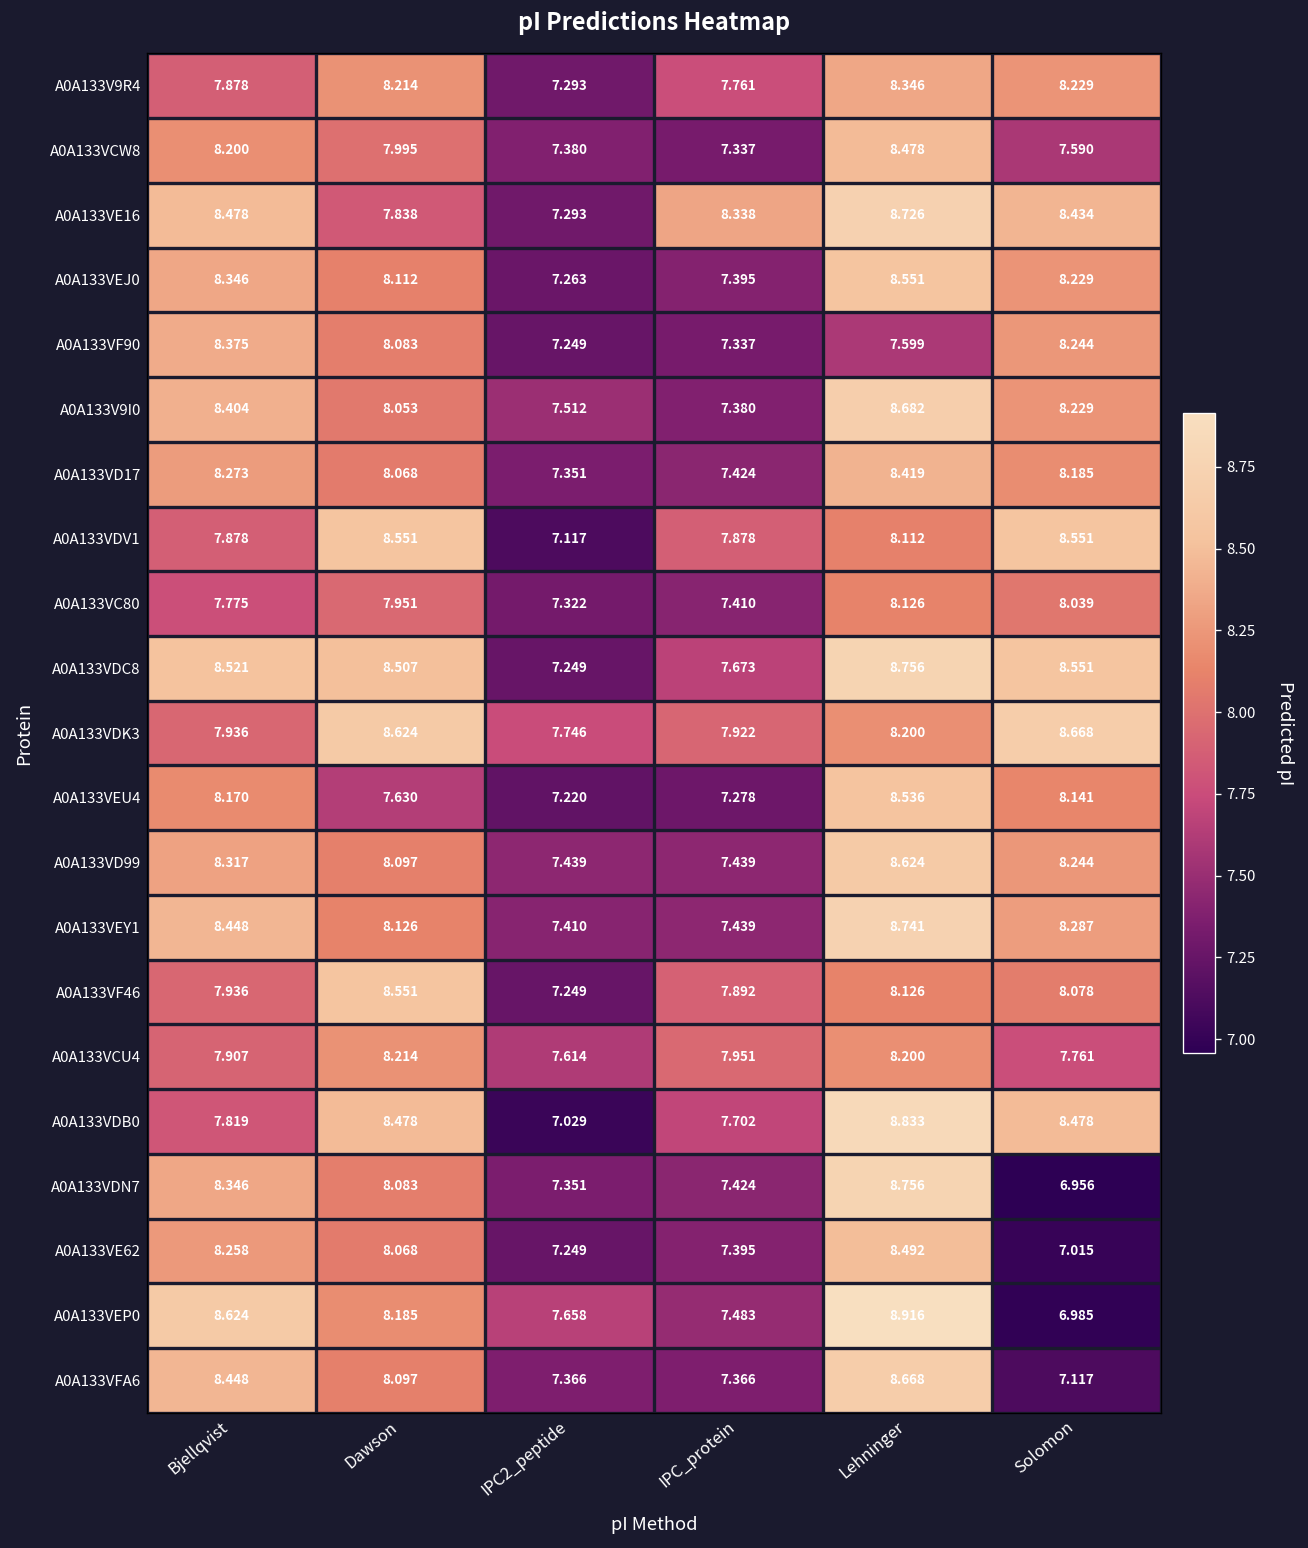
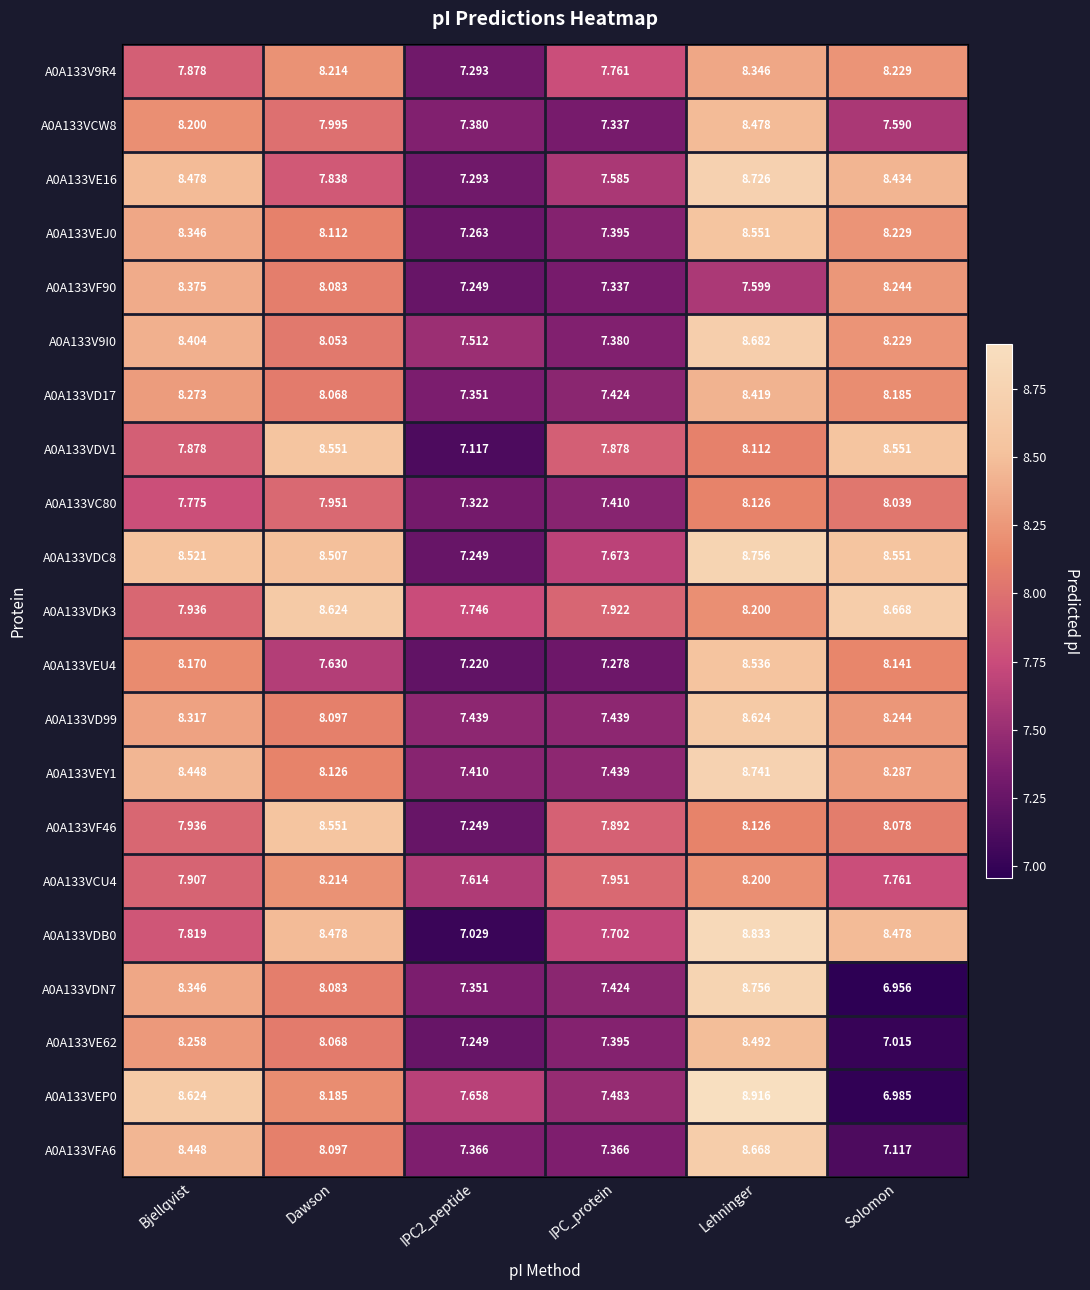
A0A133VE16, IPC_protein: 8.338 -> 7.585
